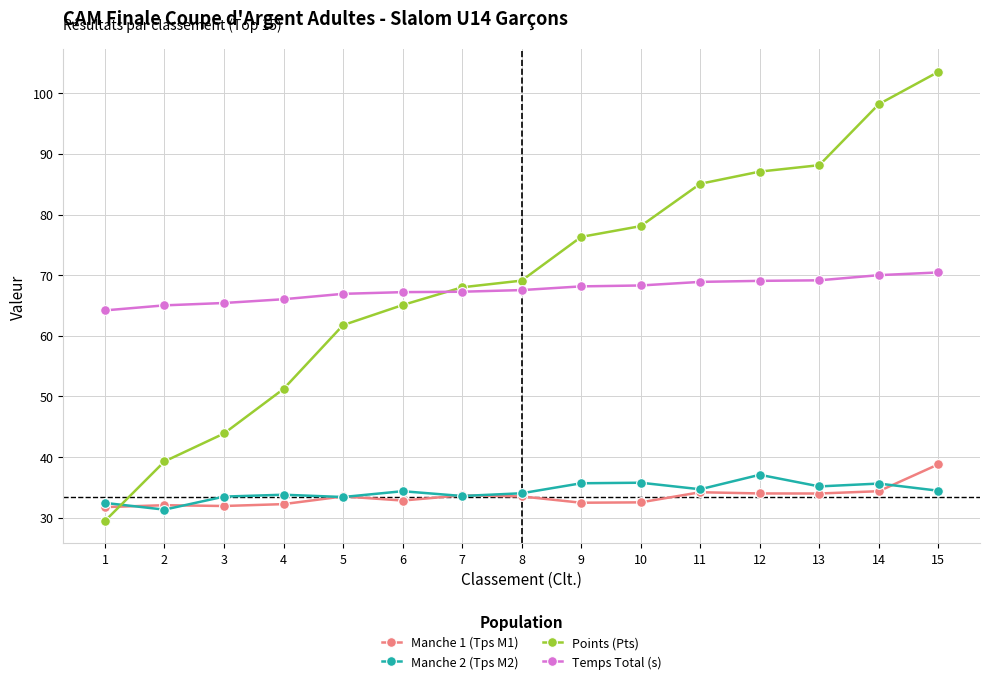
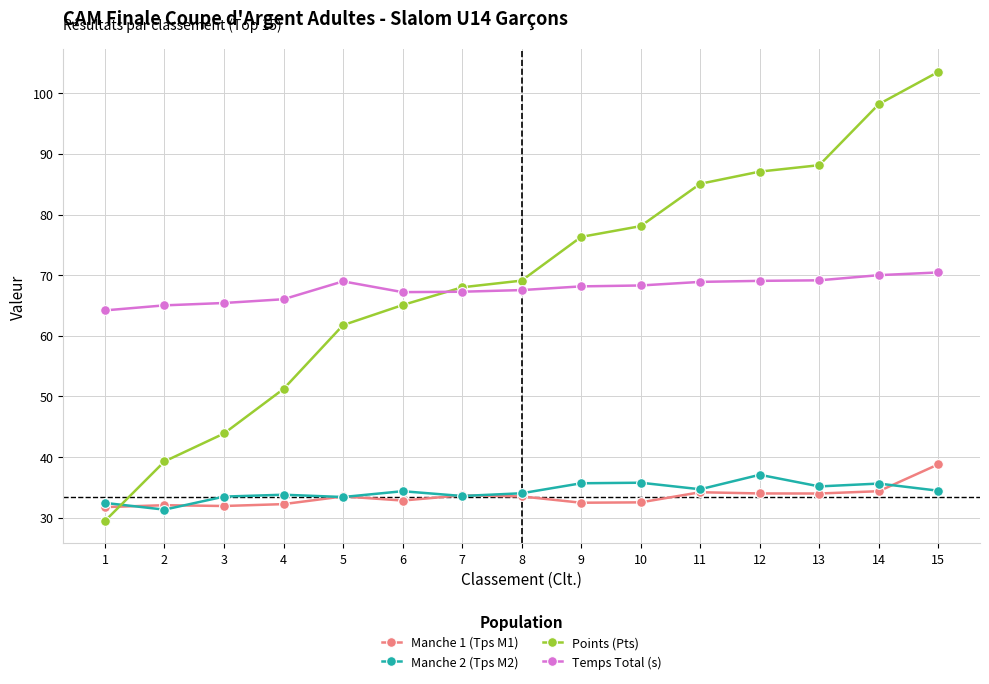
Temps Total (s), 5: 67 -> 69
